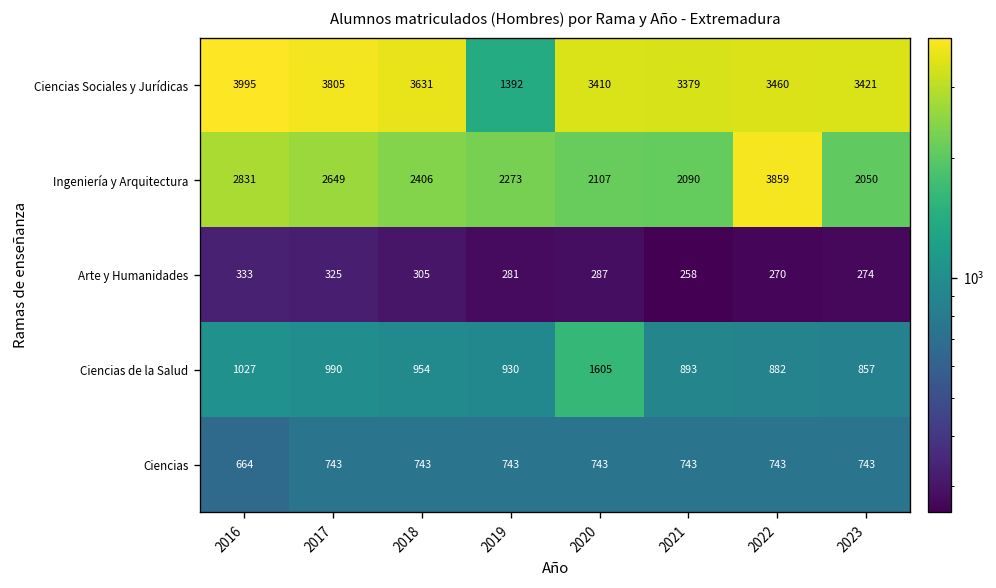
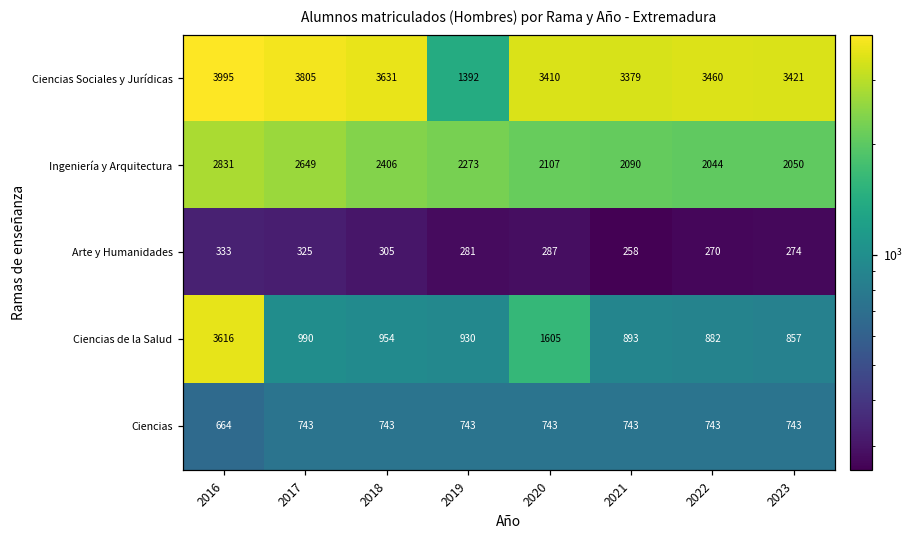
Ingeniería y Arquitectura, 2022: 3859 -> 2044
Ciencias de la Salud, 2016: 1027 -> 3616
